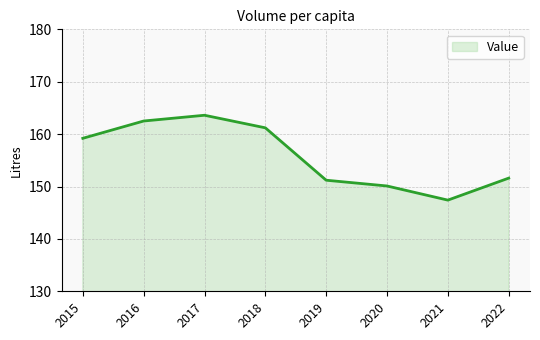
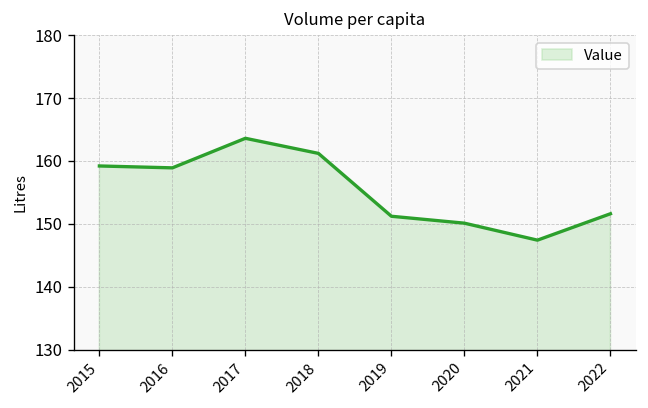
2016: 163 -> 159
